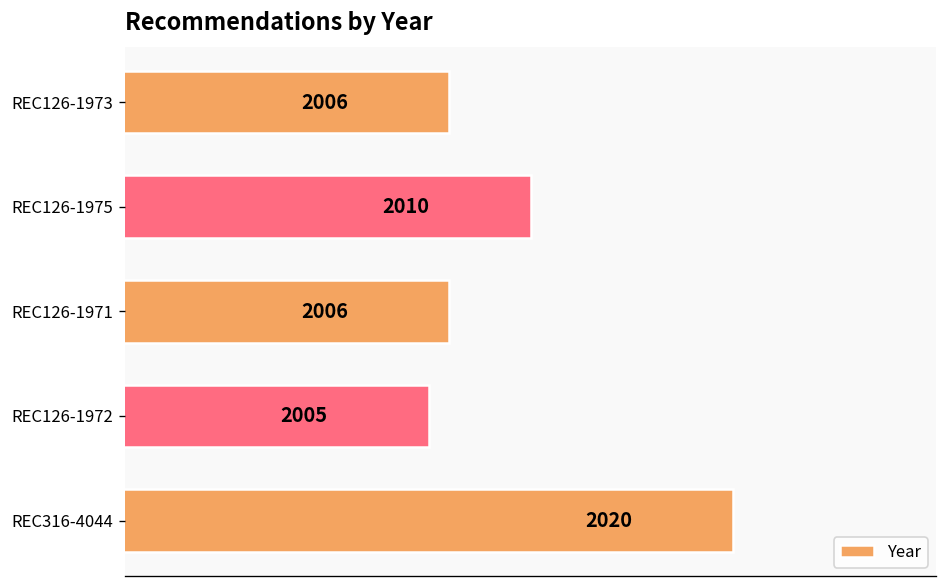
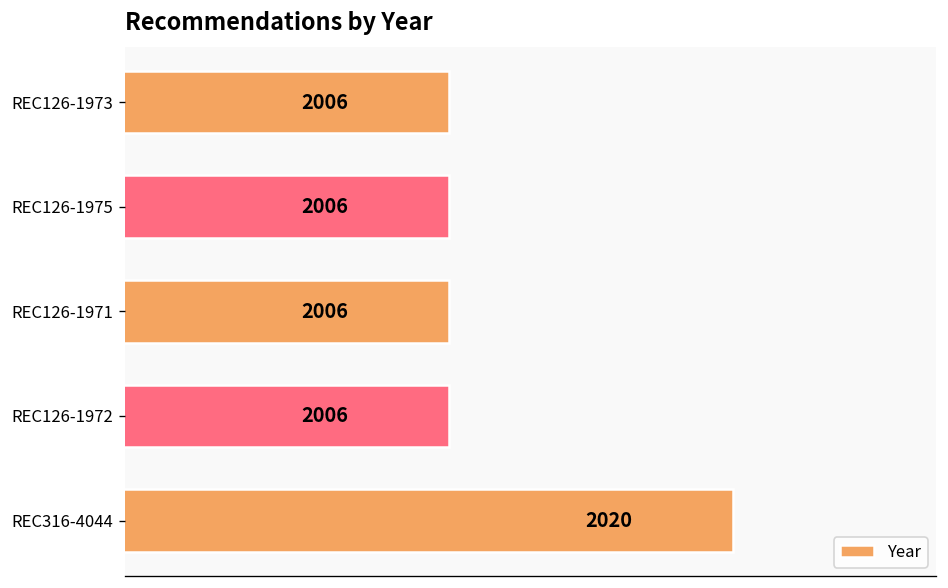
REC126-1975: 2010 -> 2006
REC126-1972: 2005 -> 2006
